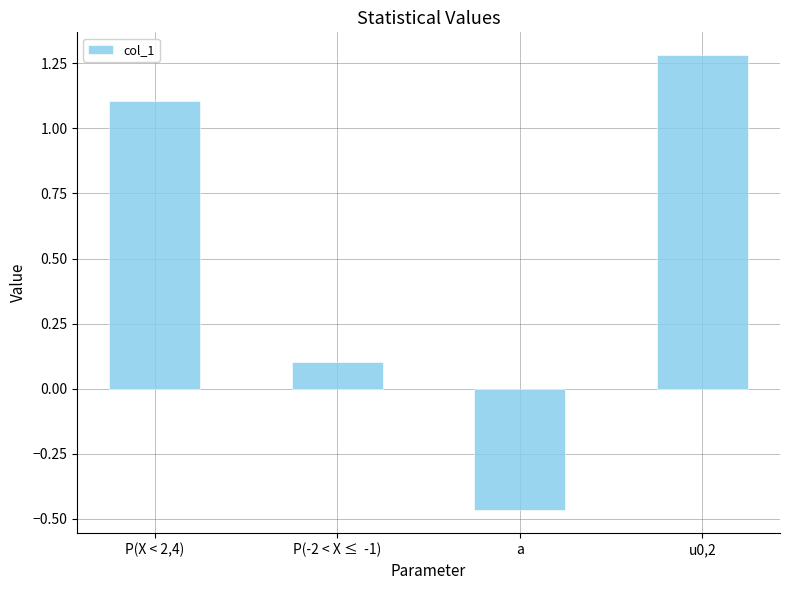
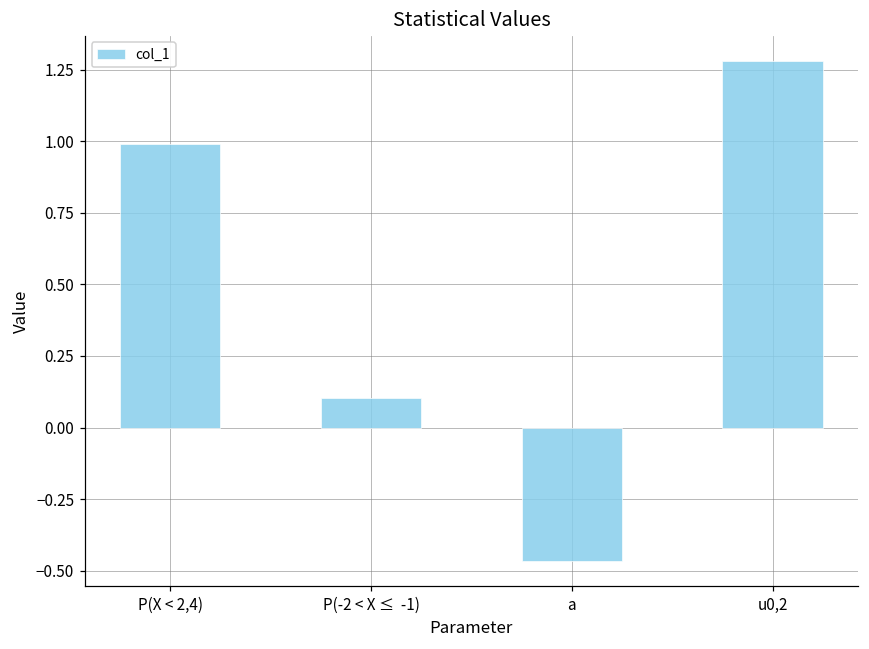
P(X < 2,4): 1.11 -> 0.99
